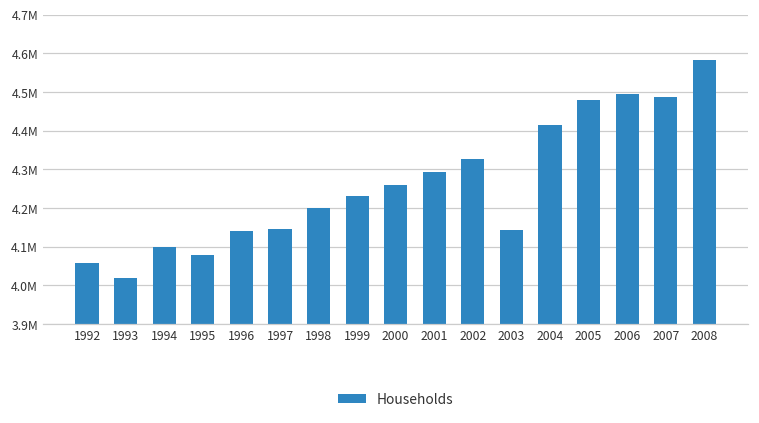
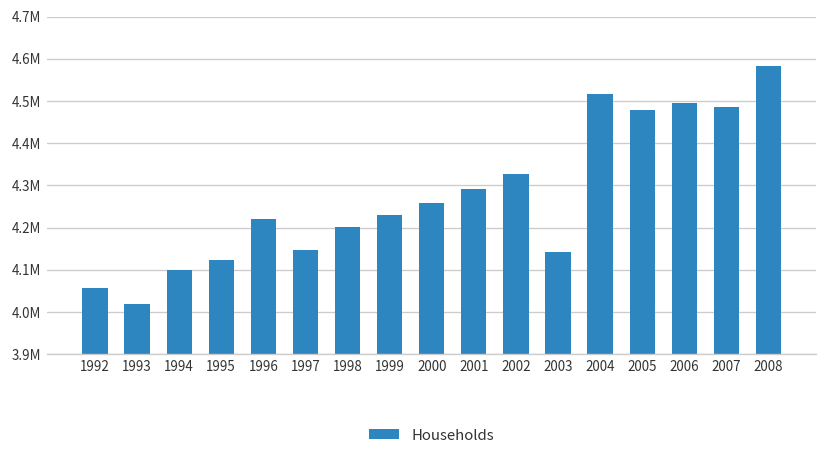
1995: 4080000 -> 4120000
1996: 4140000 -> 4220000
2004: 4420000 -> 4520000
